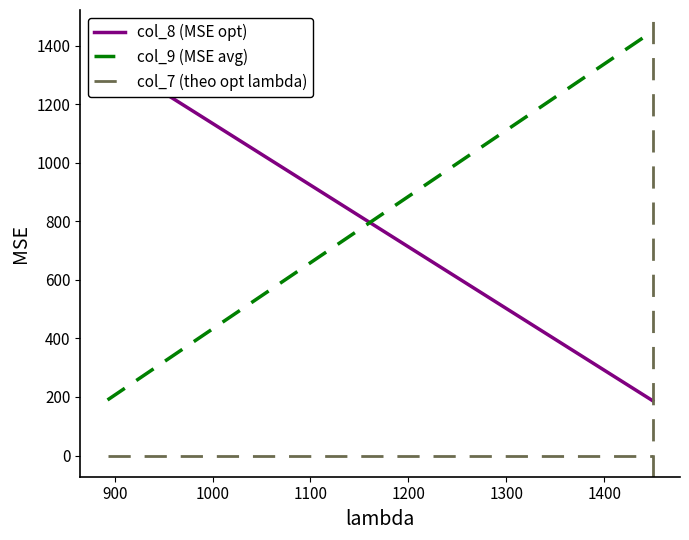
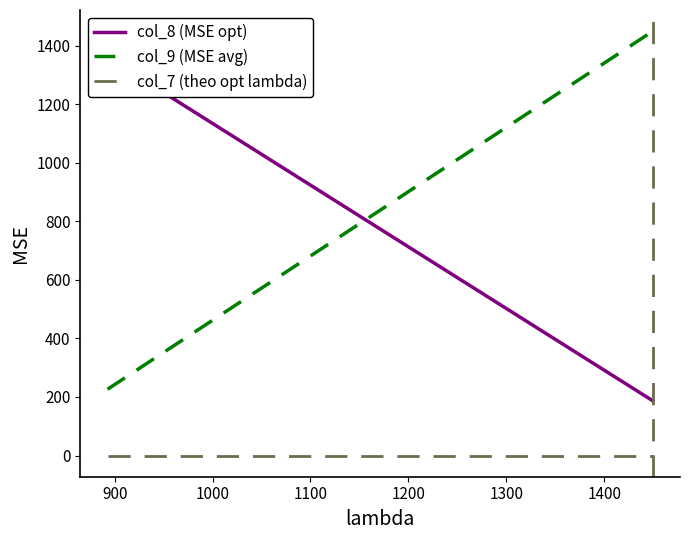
col_9 (MSE avg), 900: 190 -> 230
